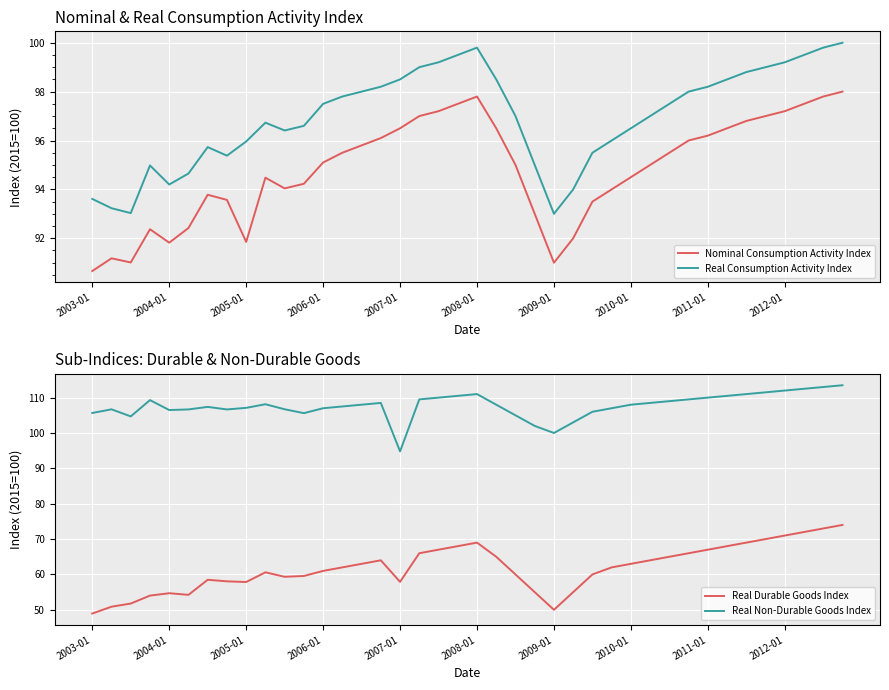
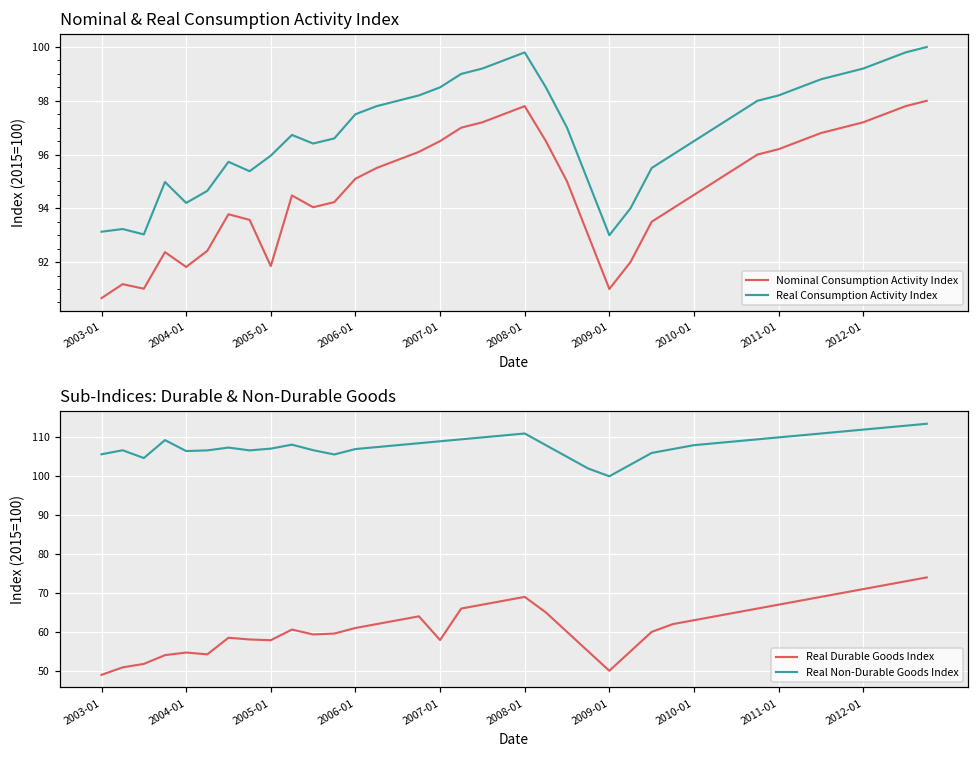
Nominal & Real Consumption Activity Index, Real Consumption Activity Index, 2003-01: 93.6 -> 93.1
Sub-Indices: Durable & Non-Durable Goods, Real Non-Durable Goods Index, 2007-01: 95 -> 109
